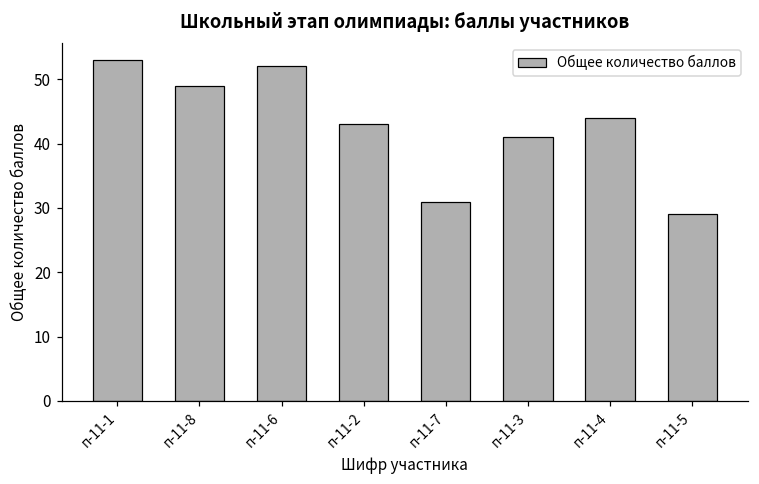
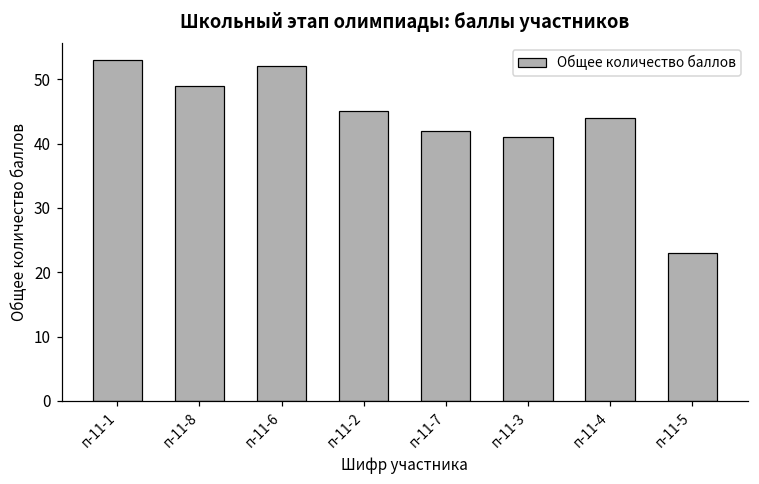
п-11-2: 43 -> 45
п-11-7: 31 -> 42
п-11-5: 29 -> 23
